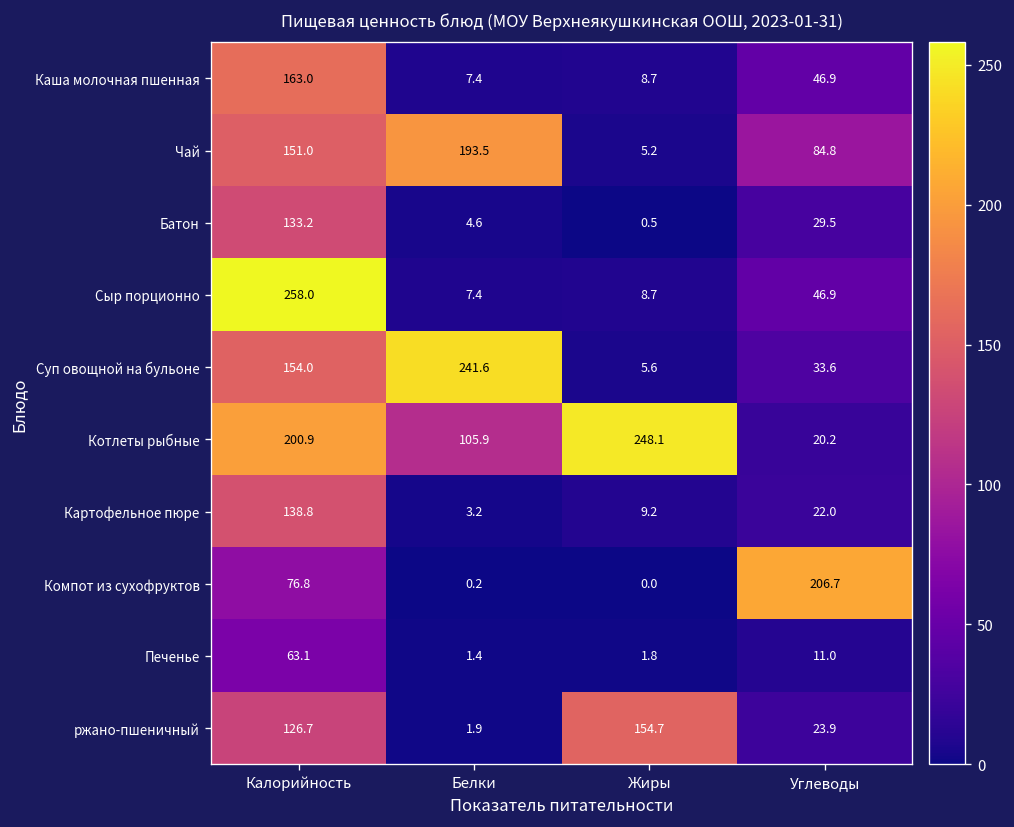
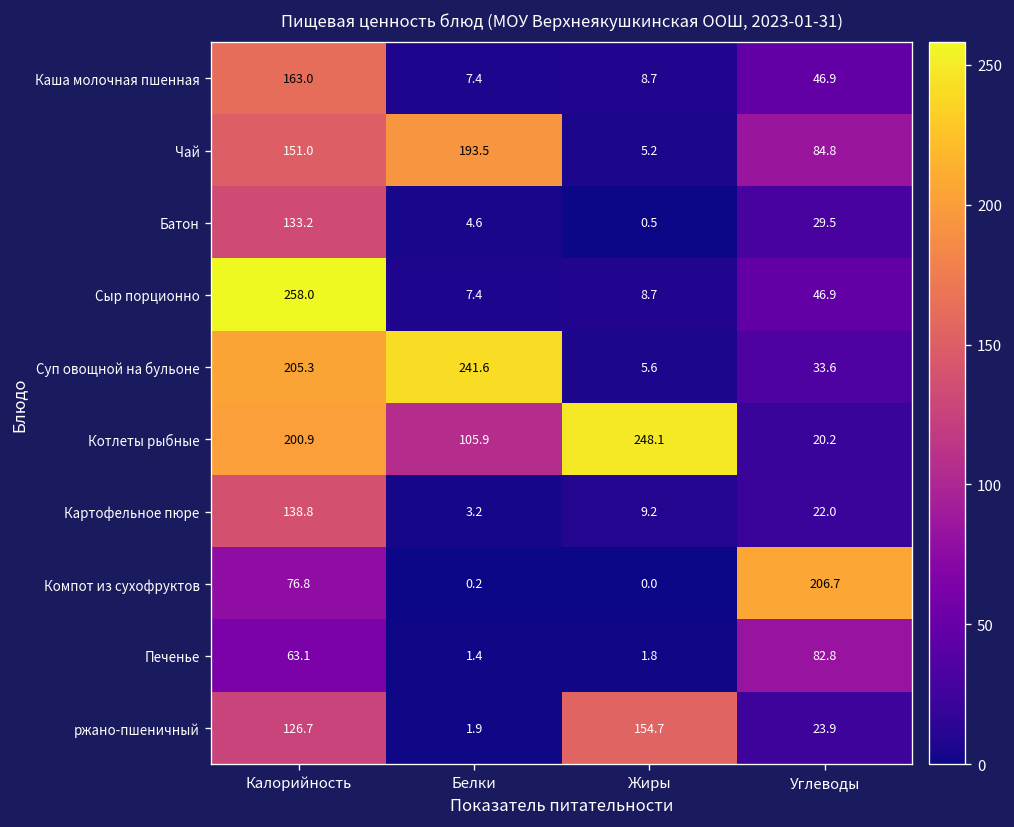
Суп овощной на бульоне, Калорийность: 154.0 -> 205.3
Печенье, Углеводы: 11.0 -> 82.8
